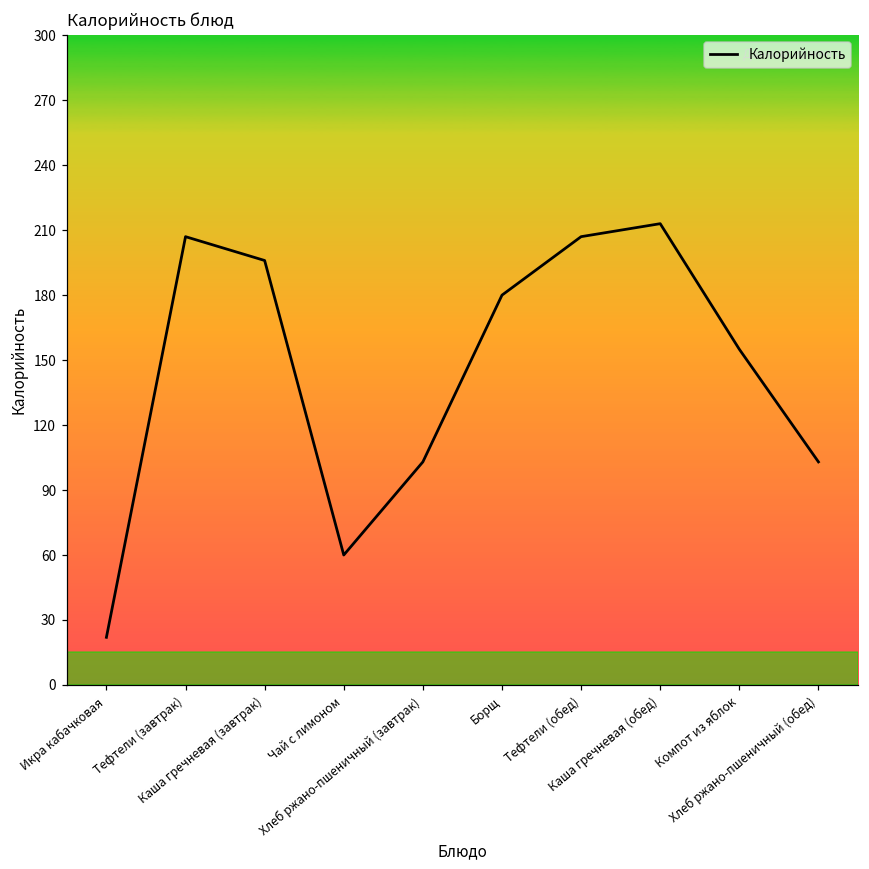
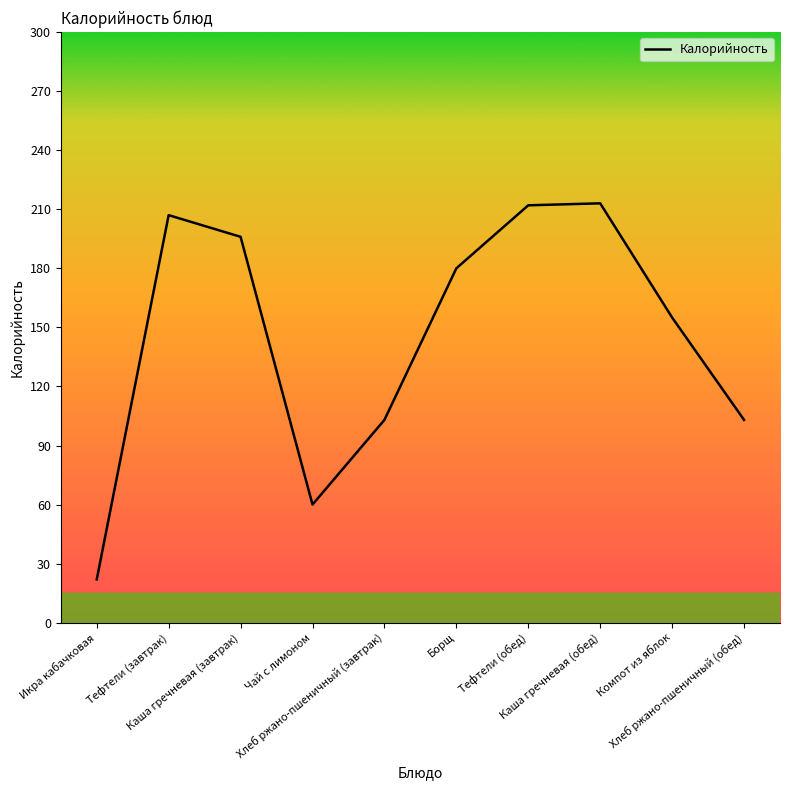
Тефтели (обед): 207 -> 212
